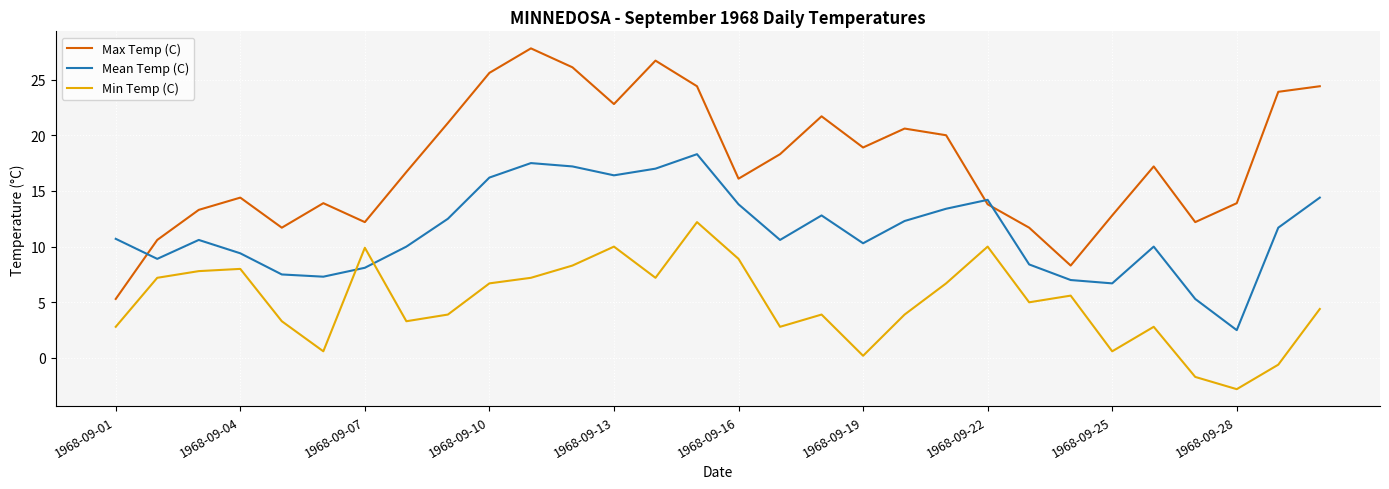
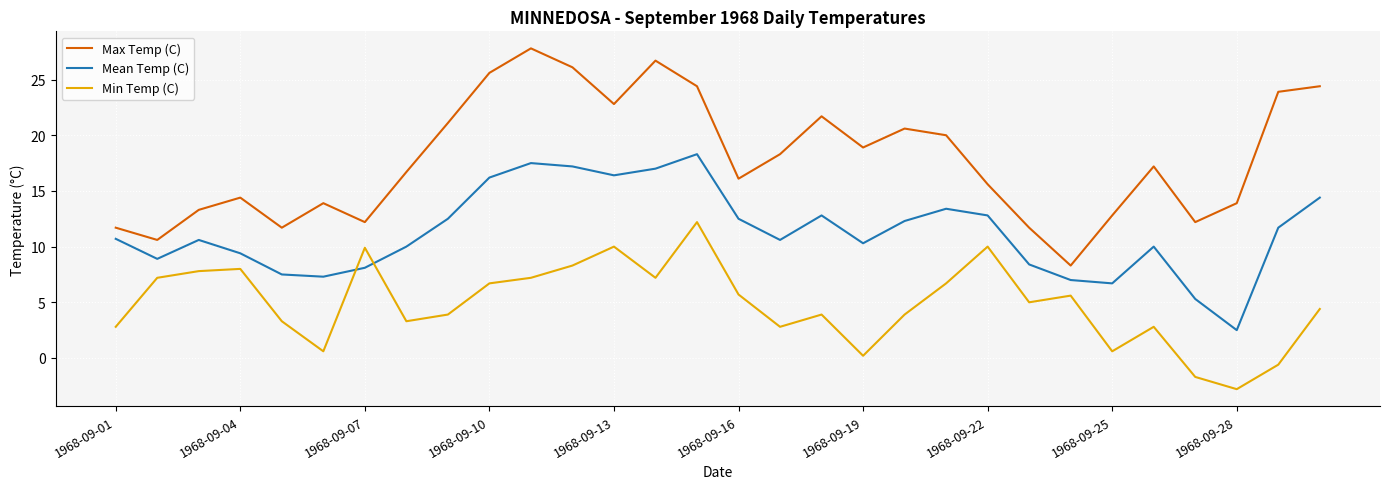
Max Temp (C), 1968-09-01: 5.3 -> 11.7
Mean Temp (C), 1968-09-16: 13.8 -> 12.5
Min Temp (C), 1968-09-16: 8.9 -> 5.7
Max Temp (C), 1968-09-22: 13.8 -> 15.6
Mean Temp (C), 1968-09-22: 14.2 -> 12.8
